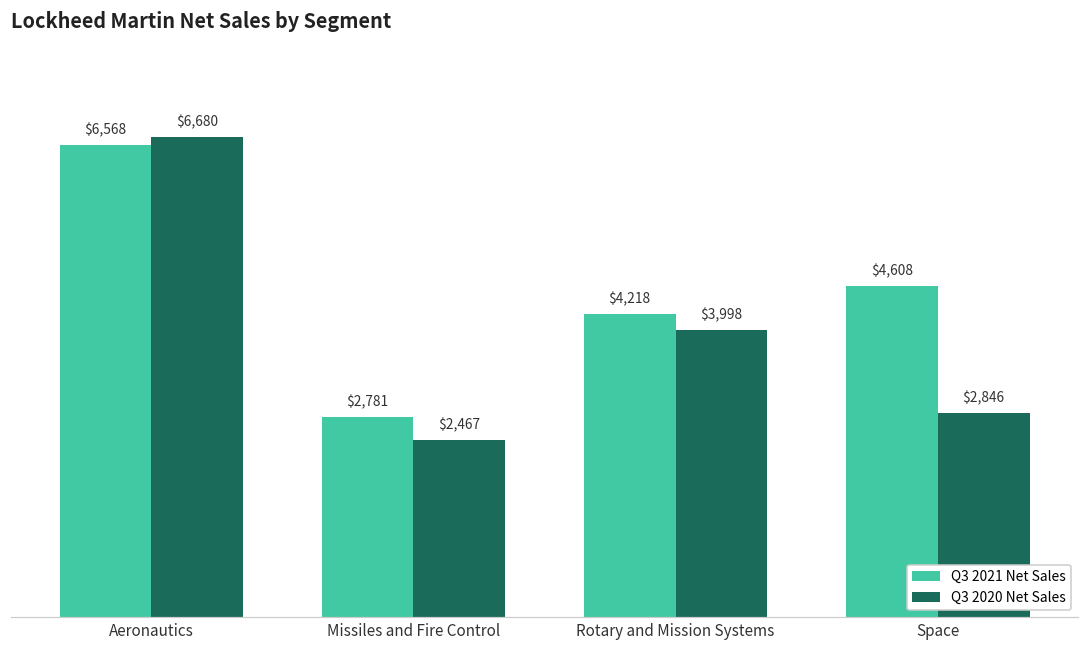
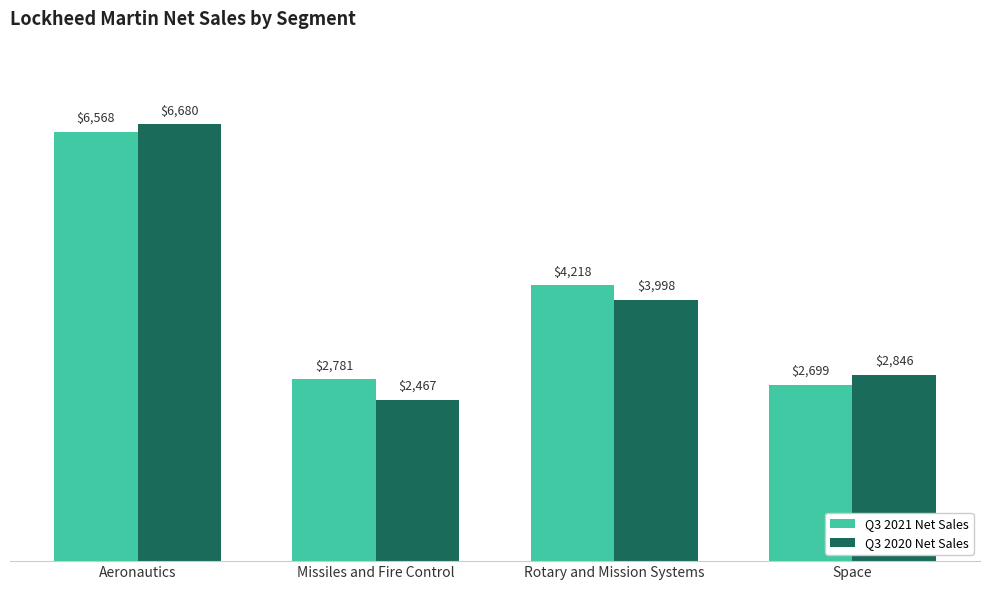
Q3 2021 Net Sales, Space: $4,608 -> $2,699
